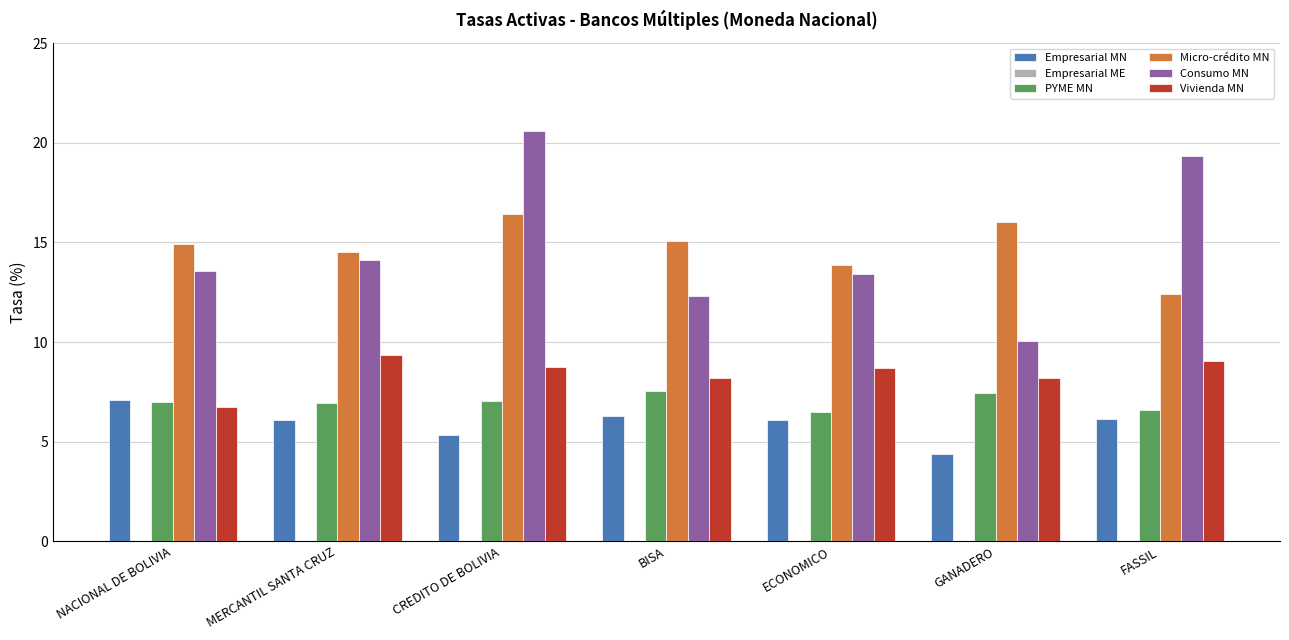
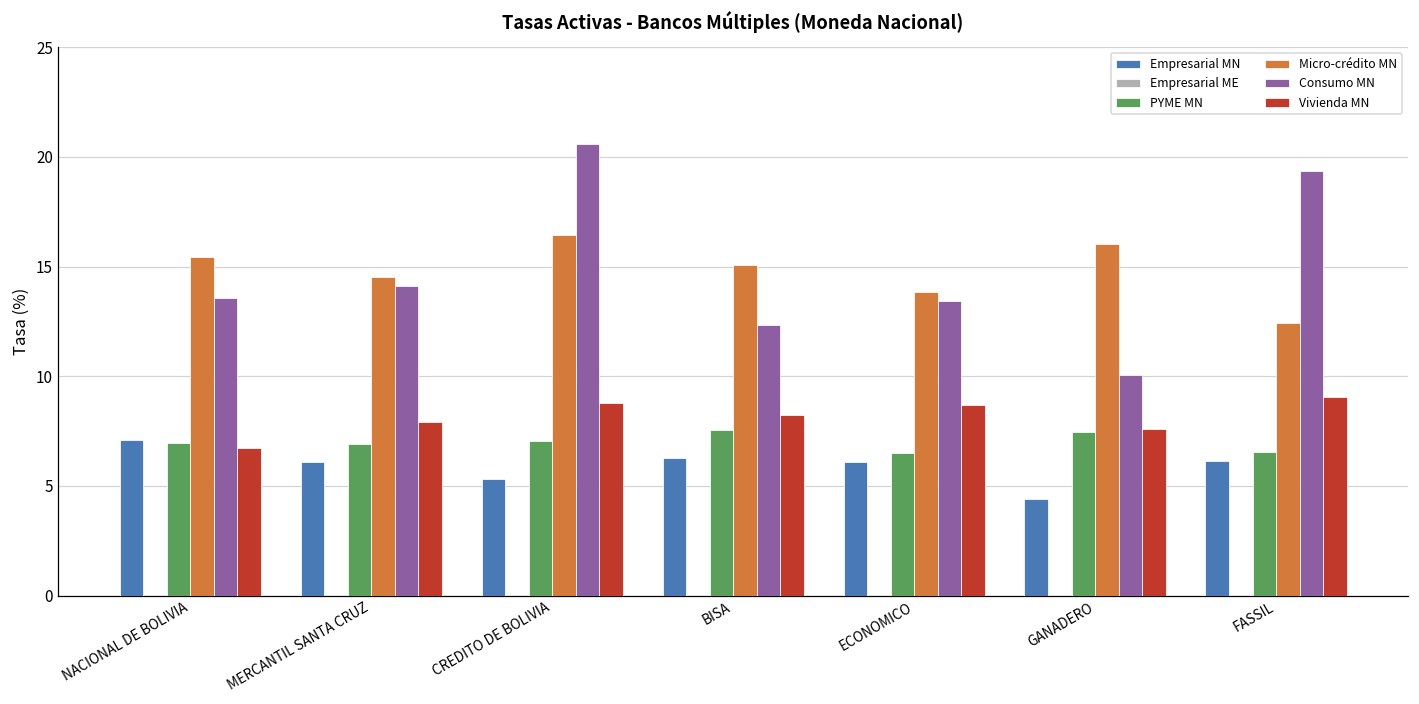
Micro-crédito MN, NACIONAL DE BOLIVIA: 14.9 -> 15.4
Vivienda MN, MERCANTIL SANTA CRUZ: 9.3 -> 7.9
Vivienda MN, GANADERO: 8.2 -> 7.6
